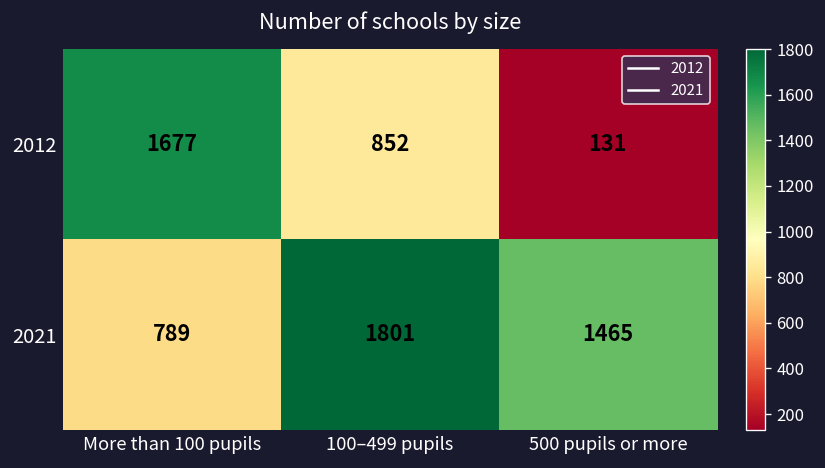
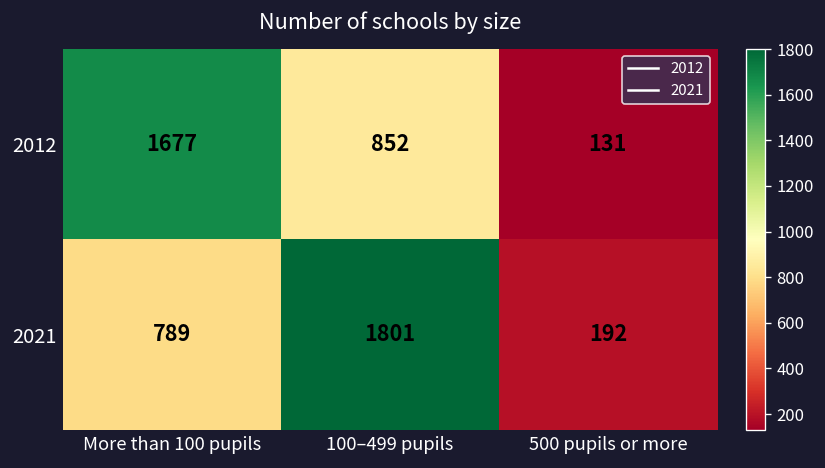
2021, 500 pupils or more: 1465 -> 192
